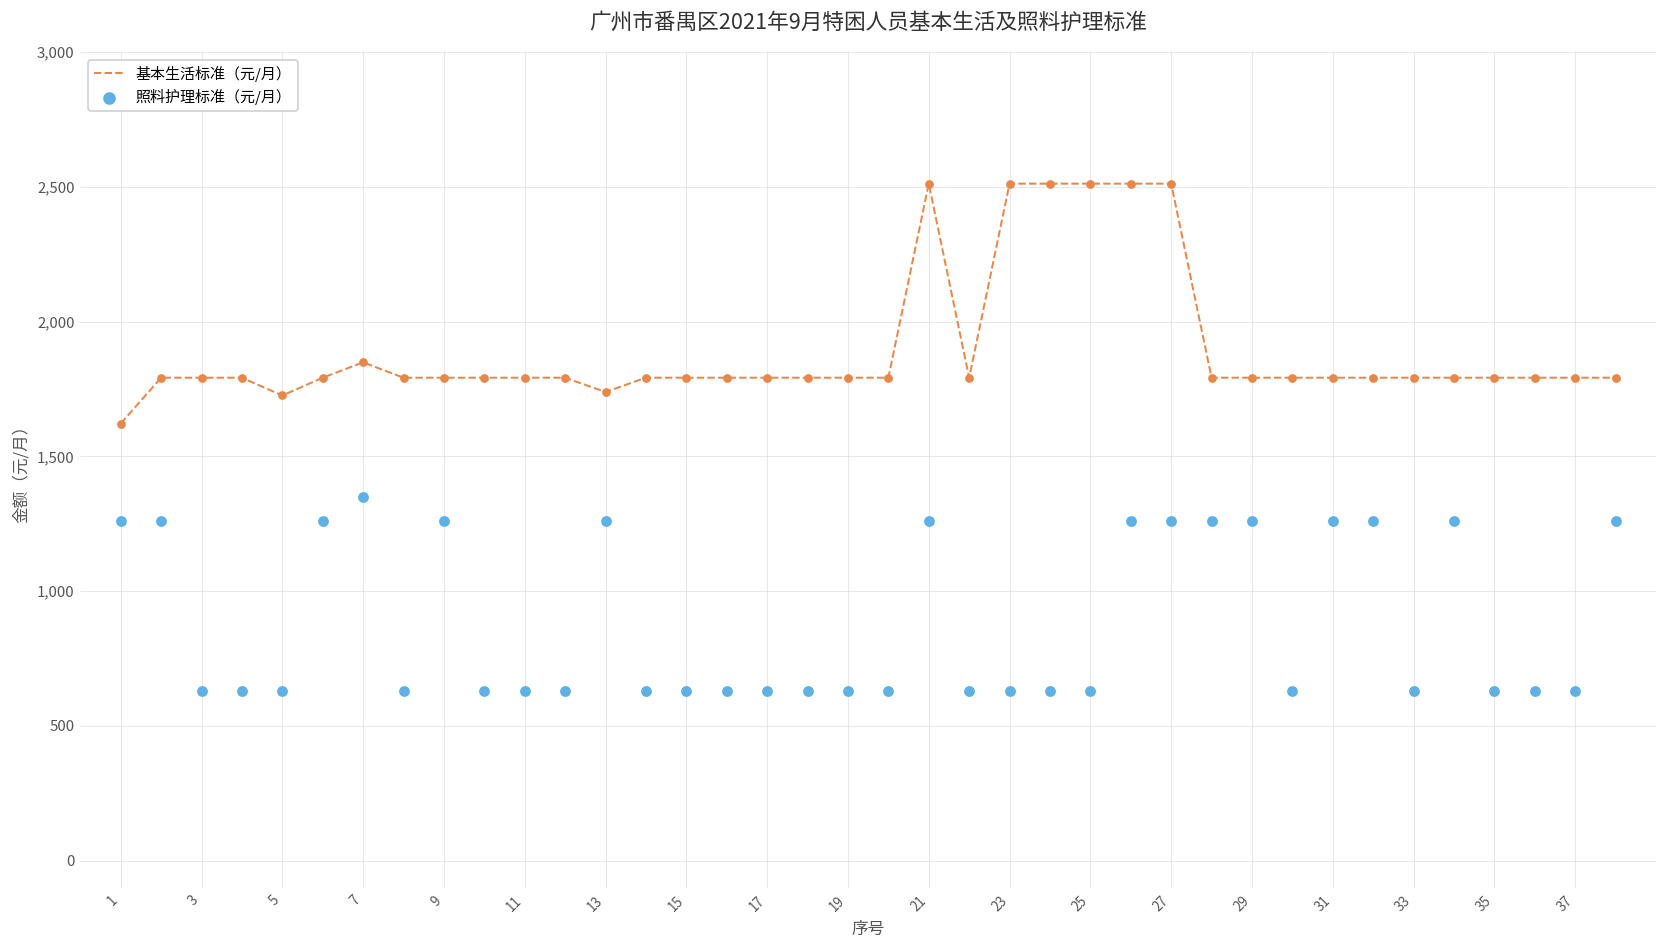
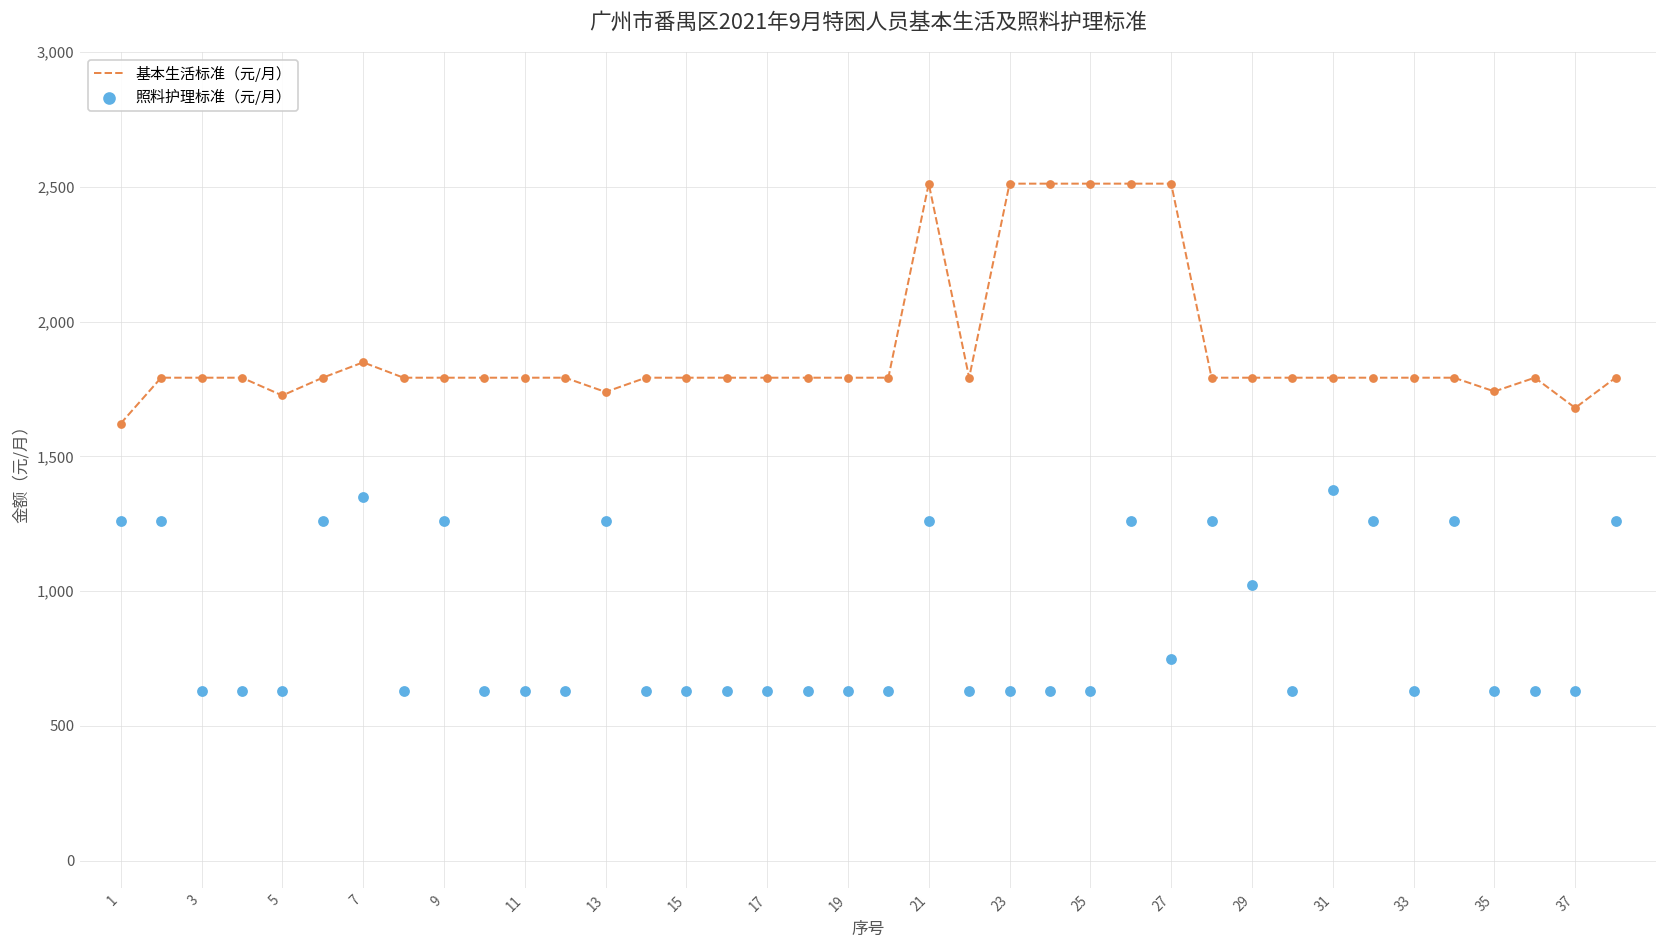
照料护理标准（元/月）, 27: 1,260 -> 750
照料护理标准（元/月）, 29: 1,260 -> 1,020
照料护理标准（元/月）, 31: 1,260 -> 1,370
基本生活标准（元/月）, 35: 1,790 -> 1,740
基本生活标准（元/月）, 37: 1,790 -> 1,680
